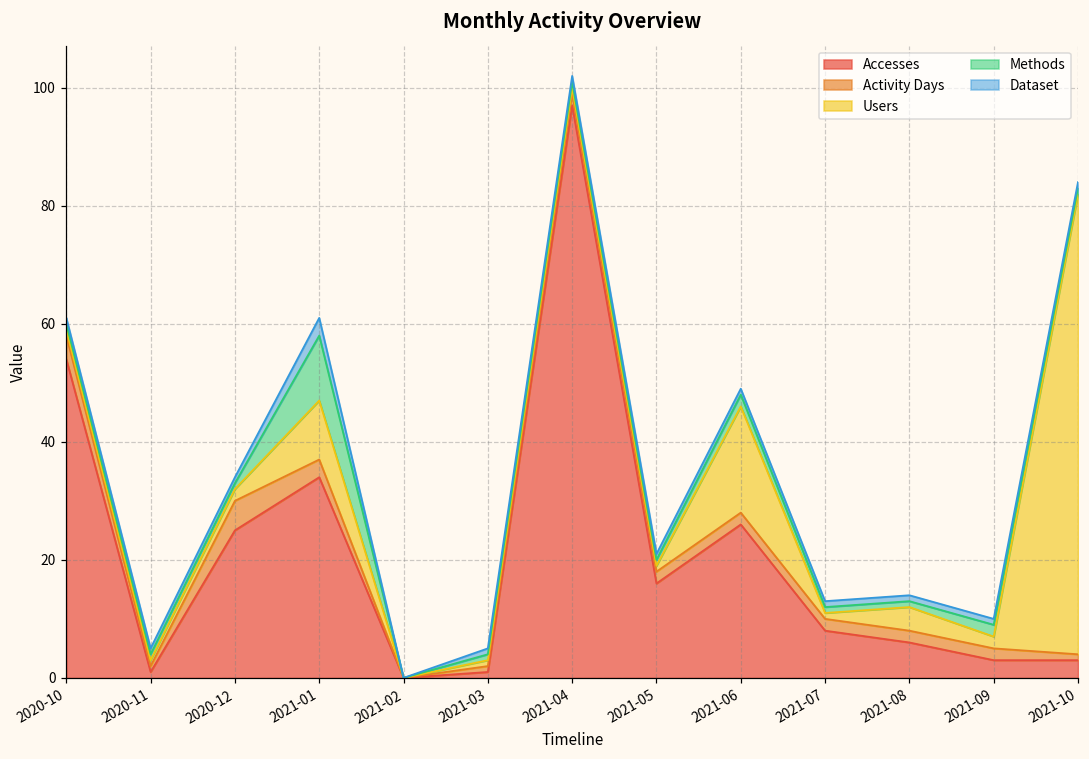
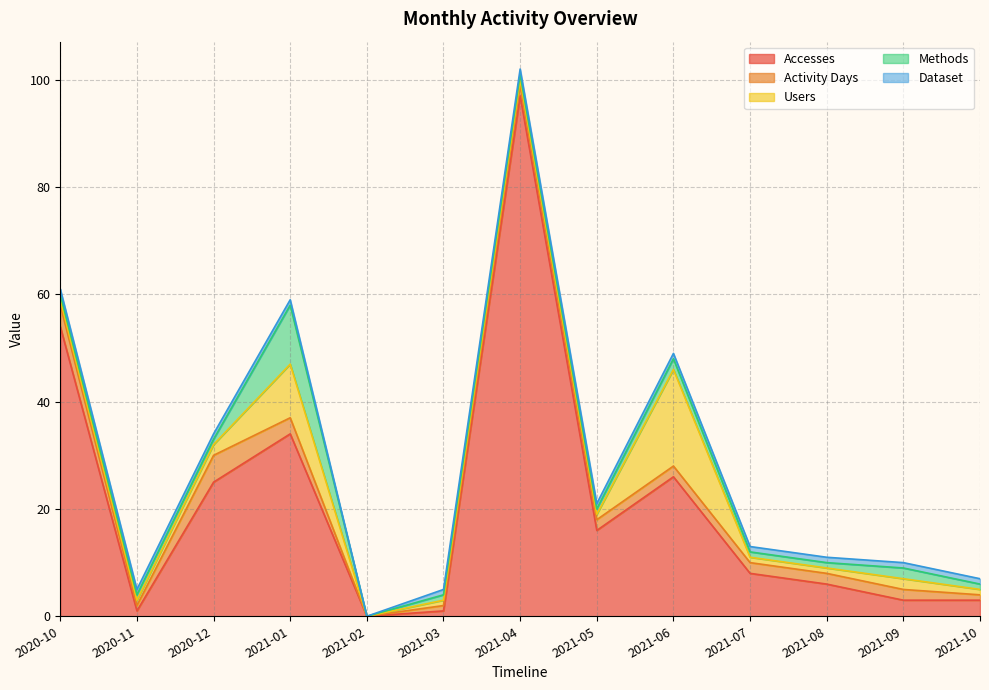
Dataset, 2021-01: 3 -> 1
Users, 2021-08: 4 -> 1
Users, 2021-10: 78 -> 1
